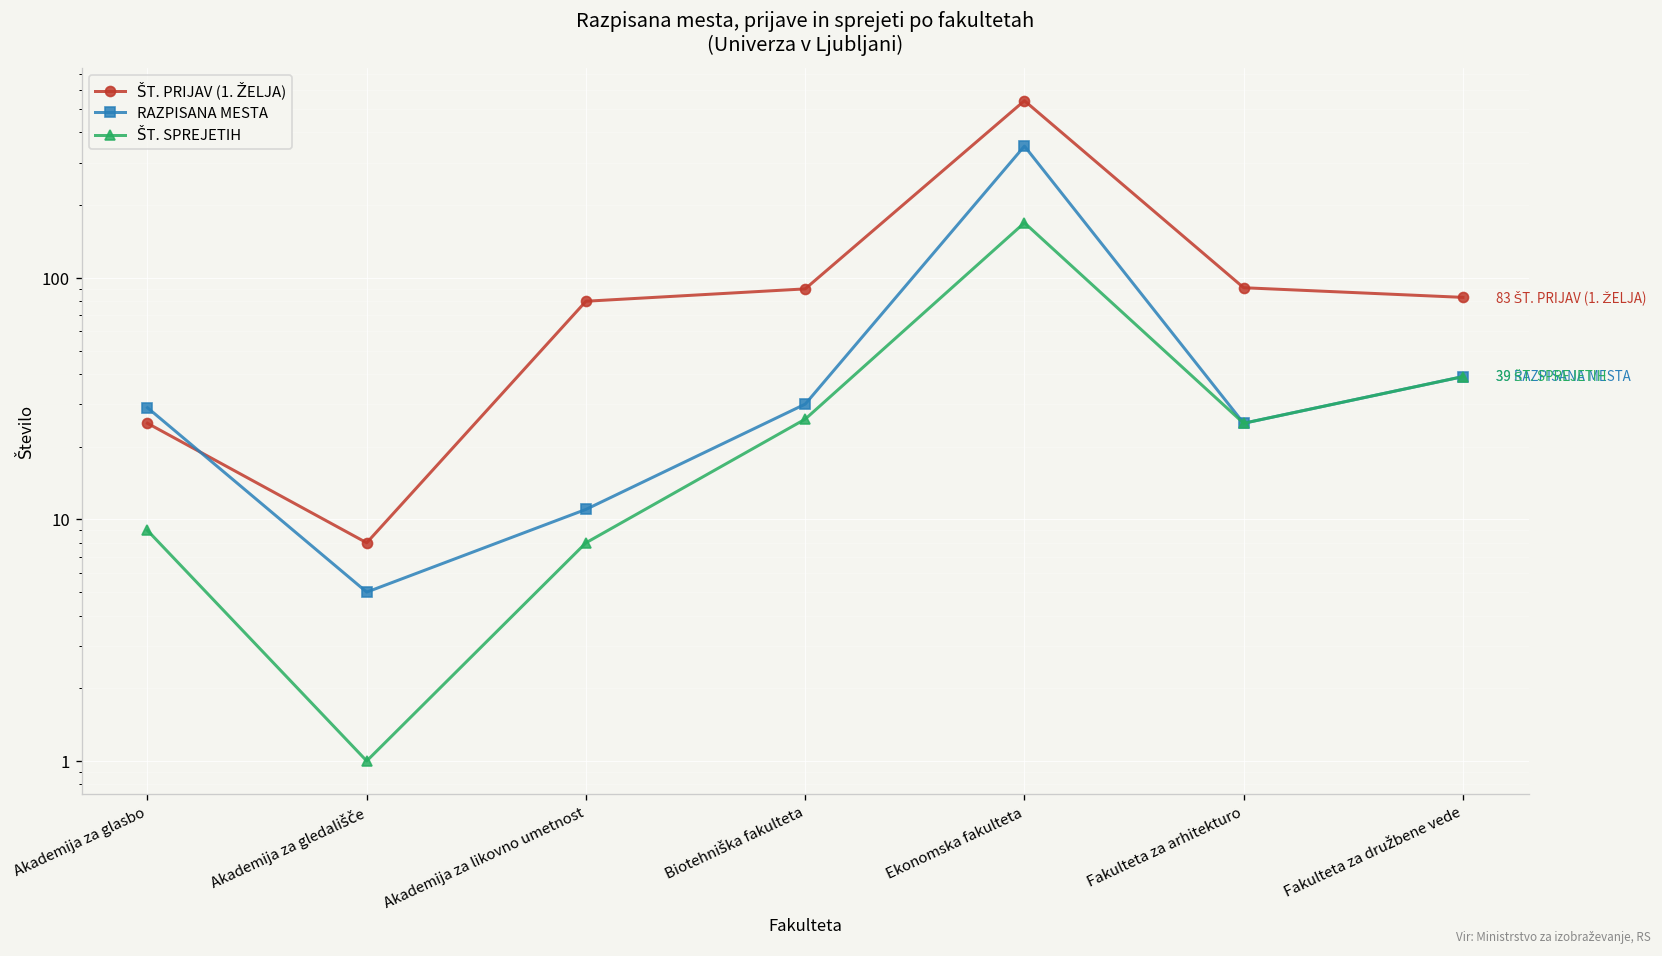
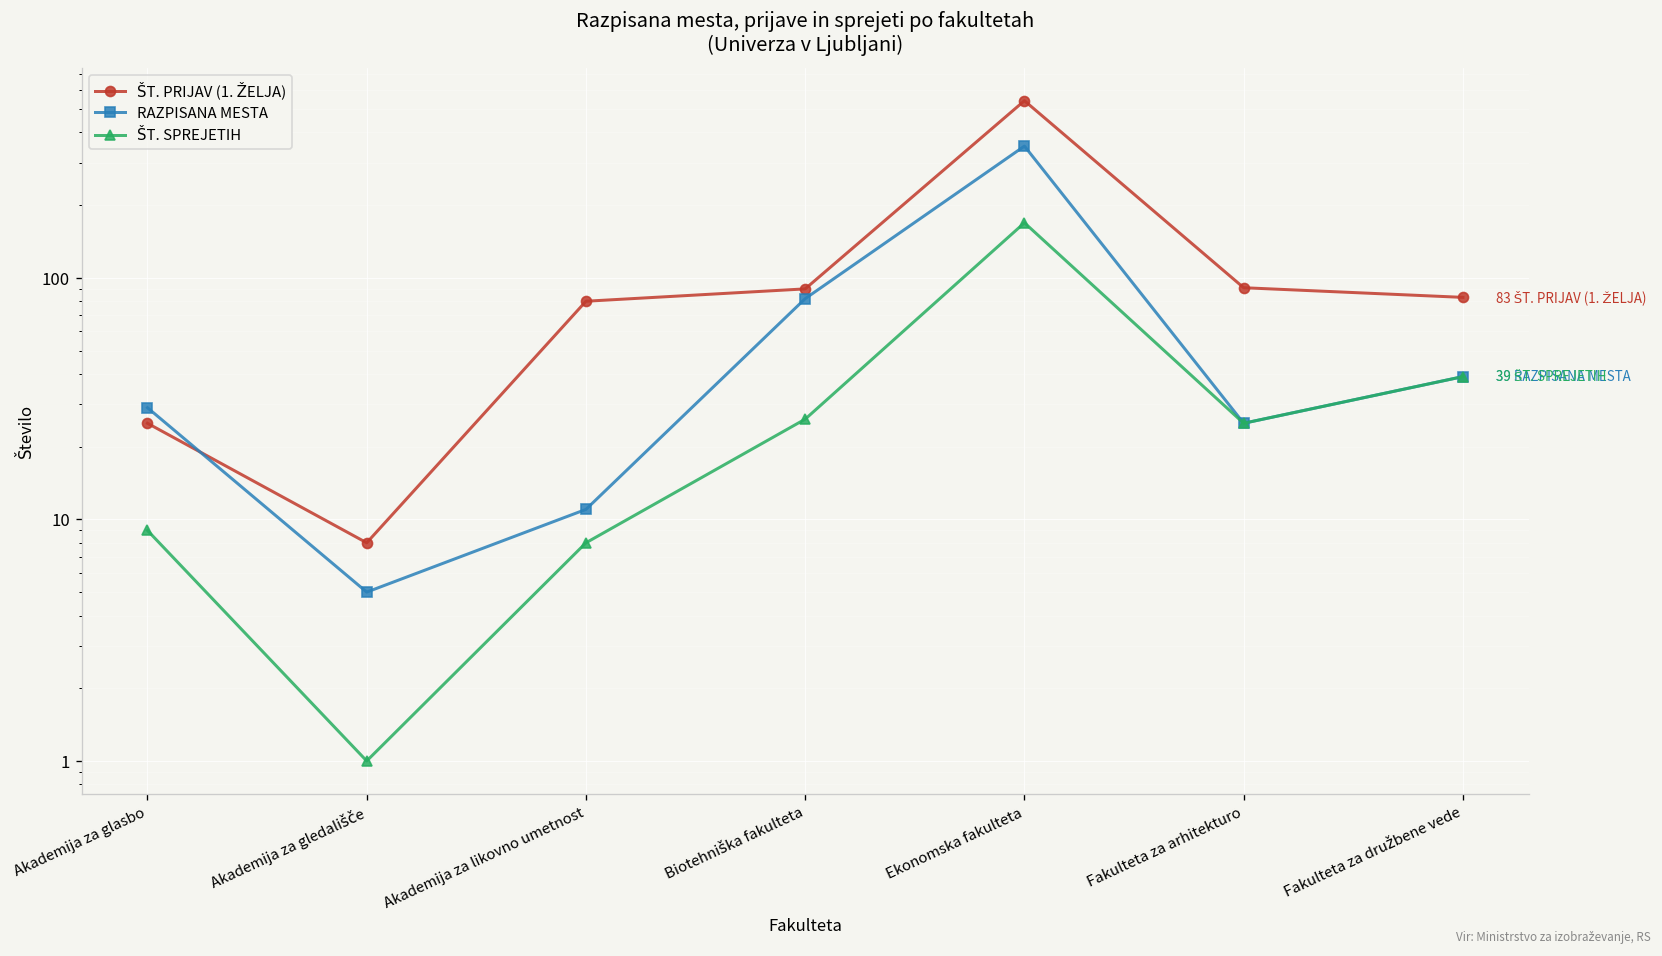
RAZPISANA MESTA, Biotehniška fakulteta: 30 -> 82
